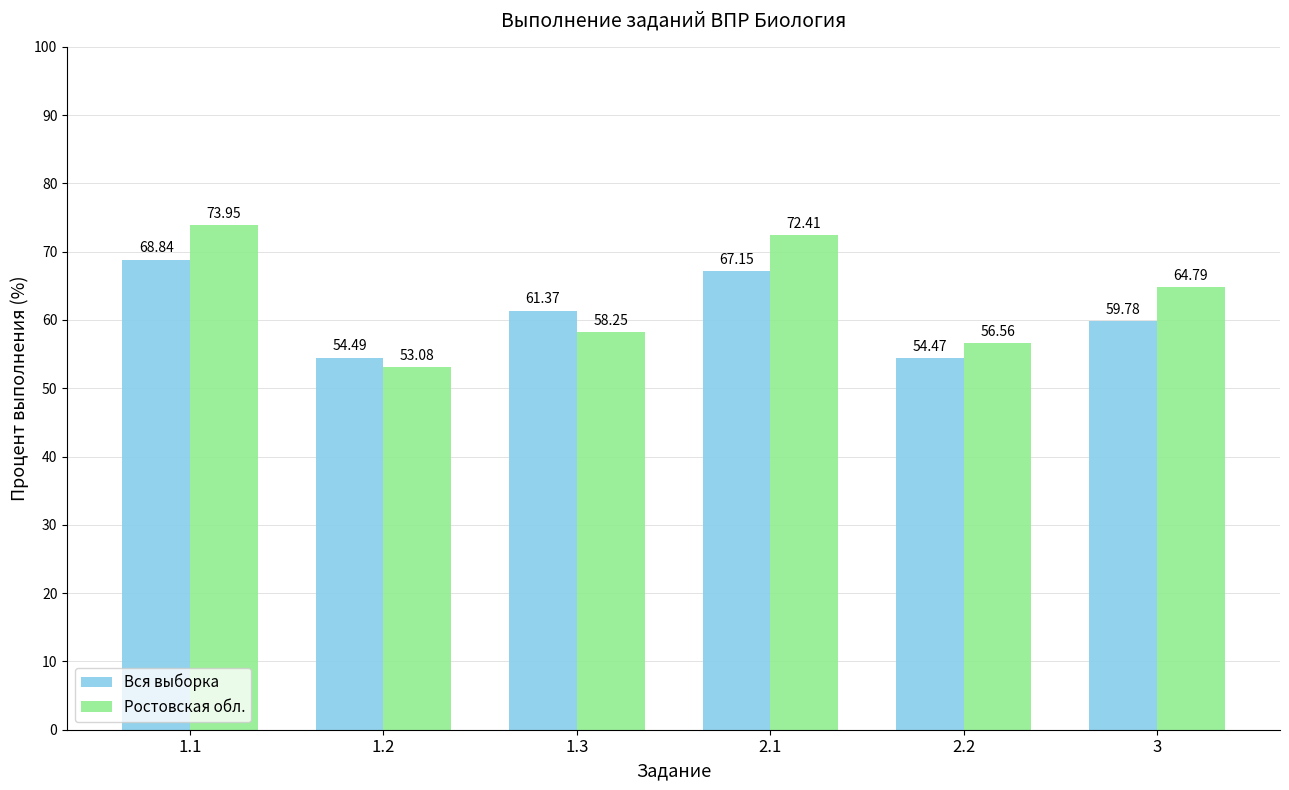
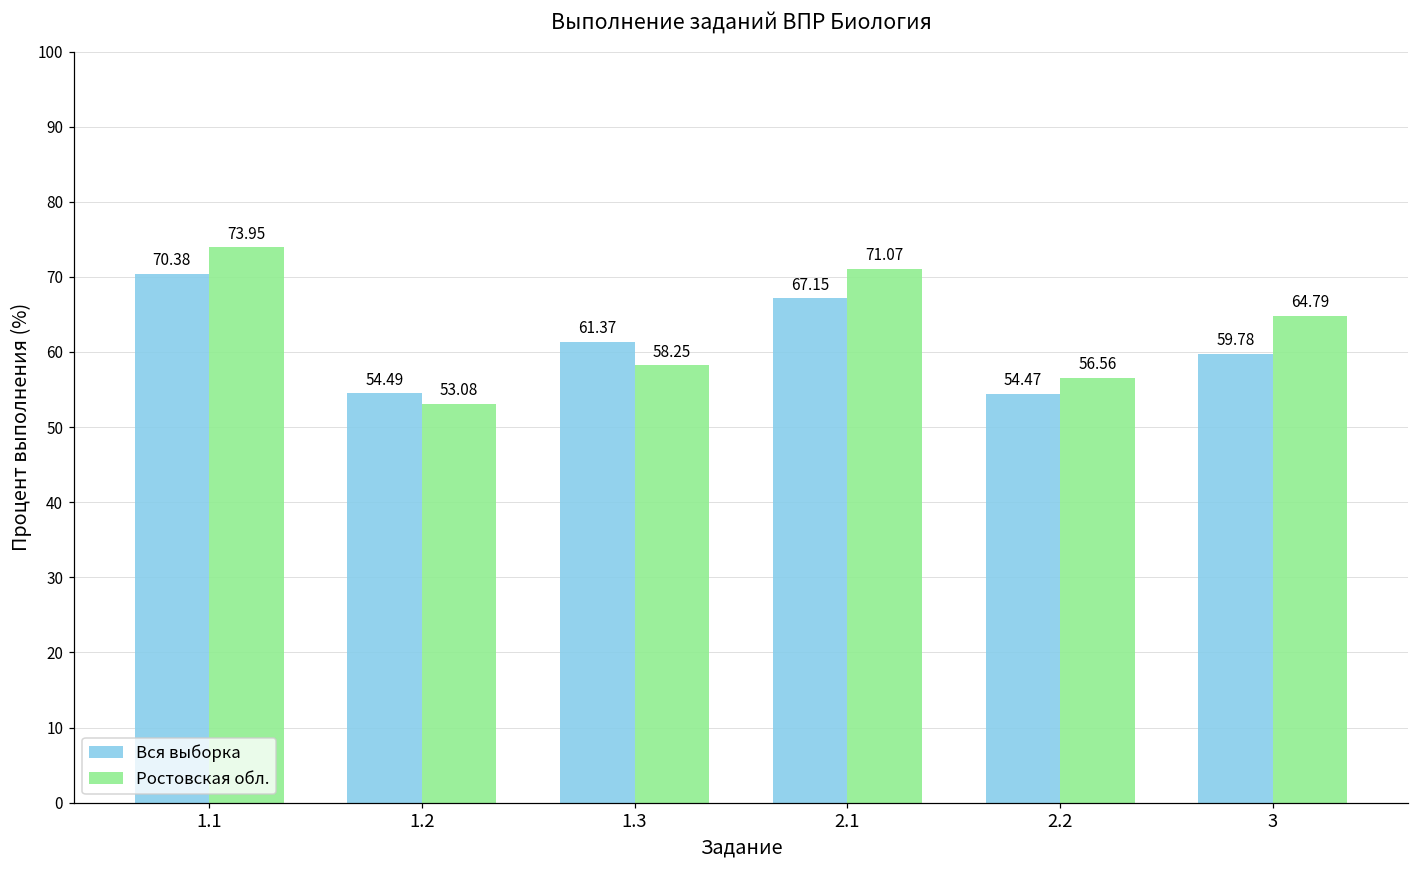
Вся выборка, 1.1: 68.84 -> 70.38
Ростовская обл., 2.1: 72.41 -> 71.07
